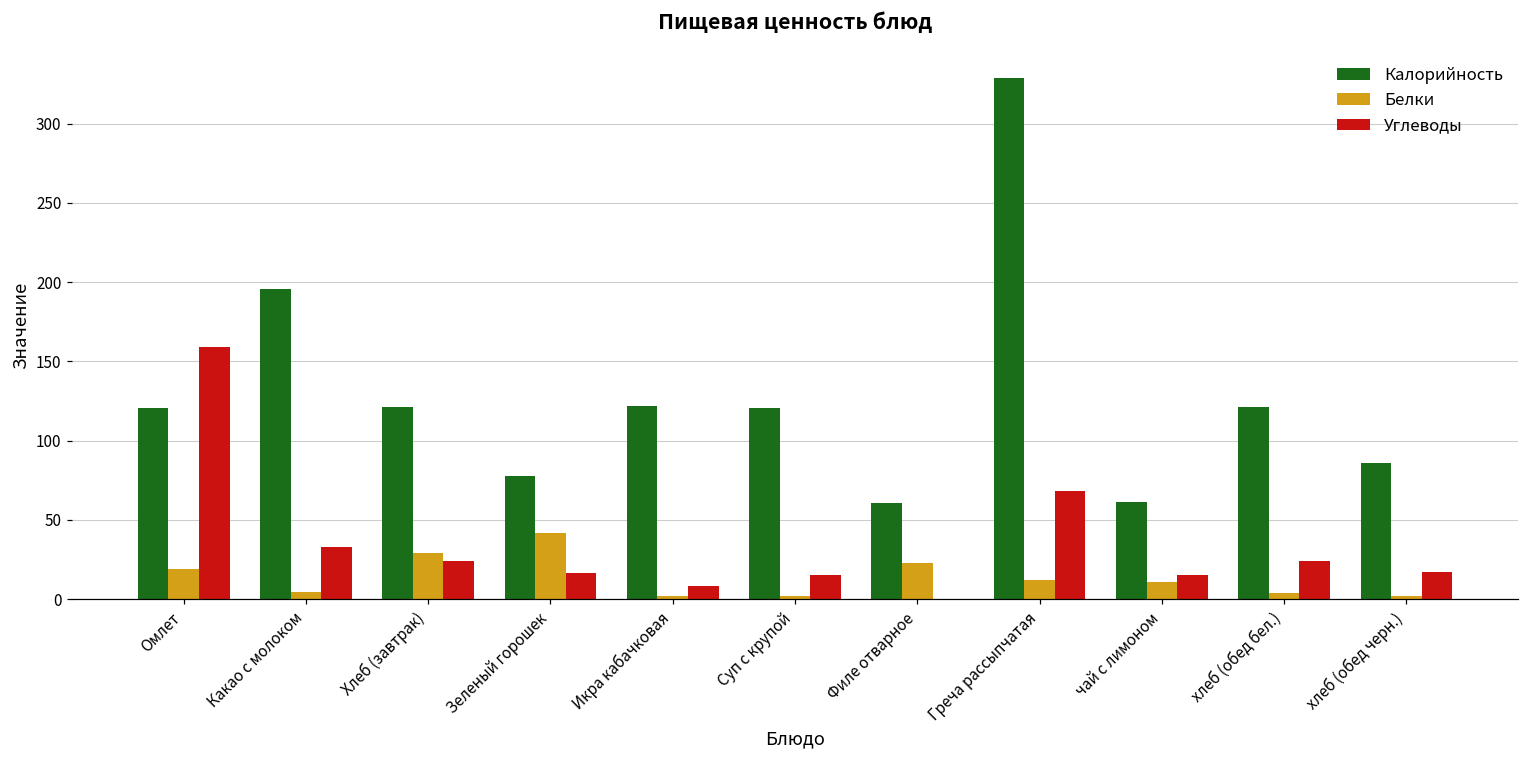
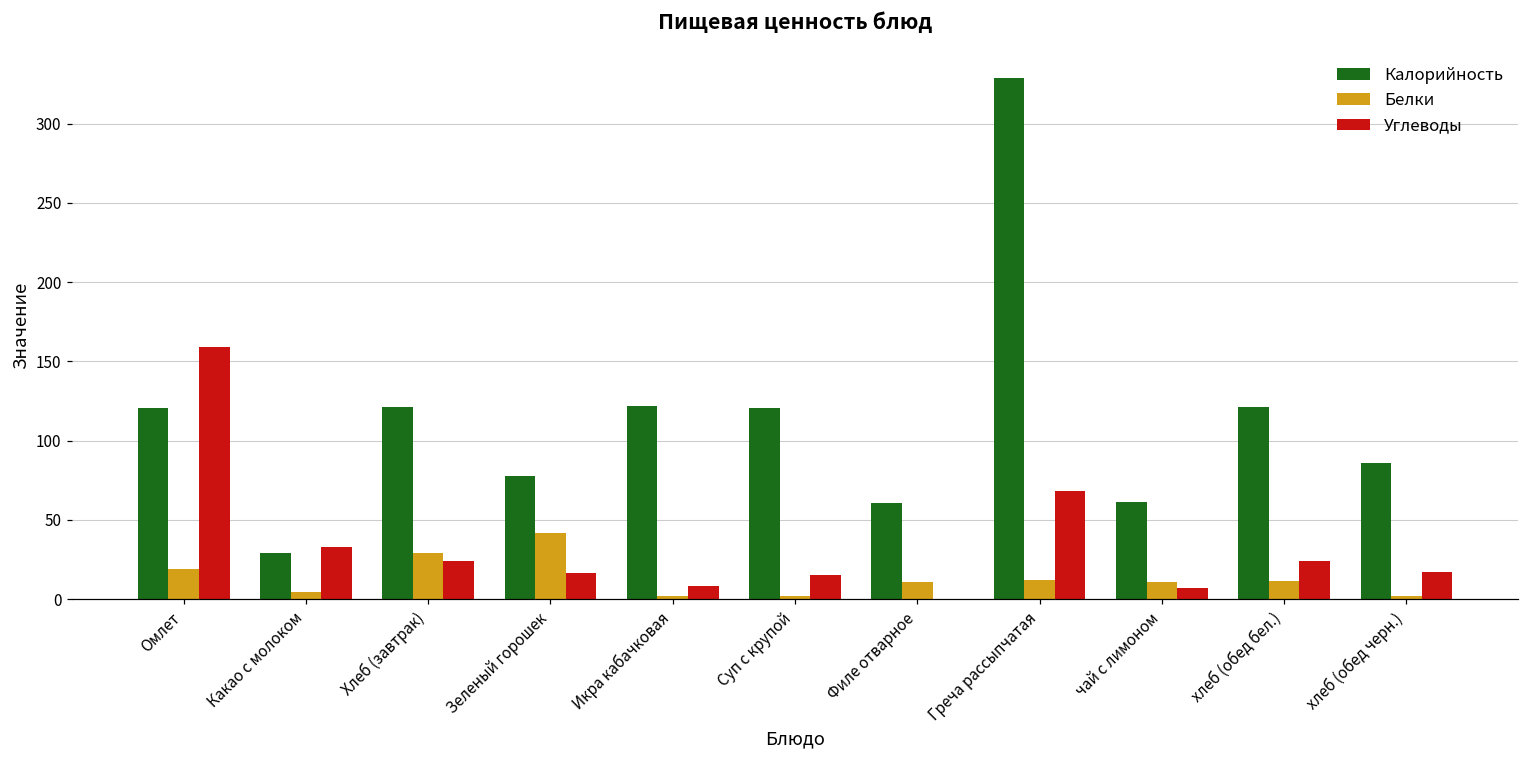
Калорийность, Какао с молоком: 196 -> 29
Белки, Филе отварное: 23 -> 11
Углеводы, чай с лимоном: 15 -> 7
Белки, хлеб (обед бел.): 4 -> 11
